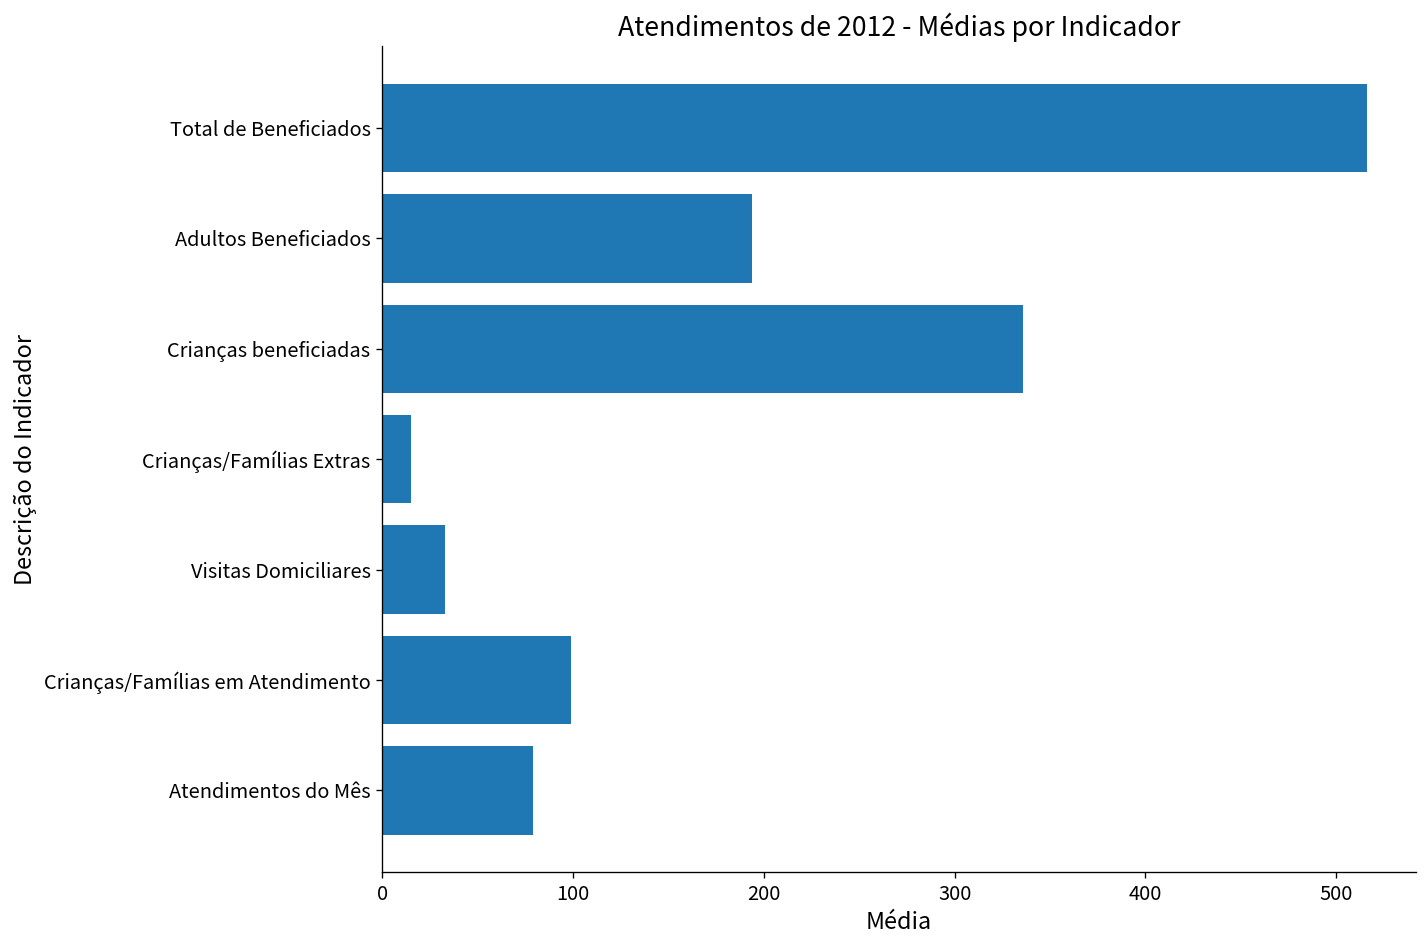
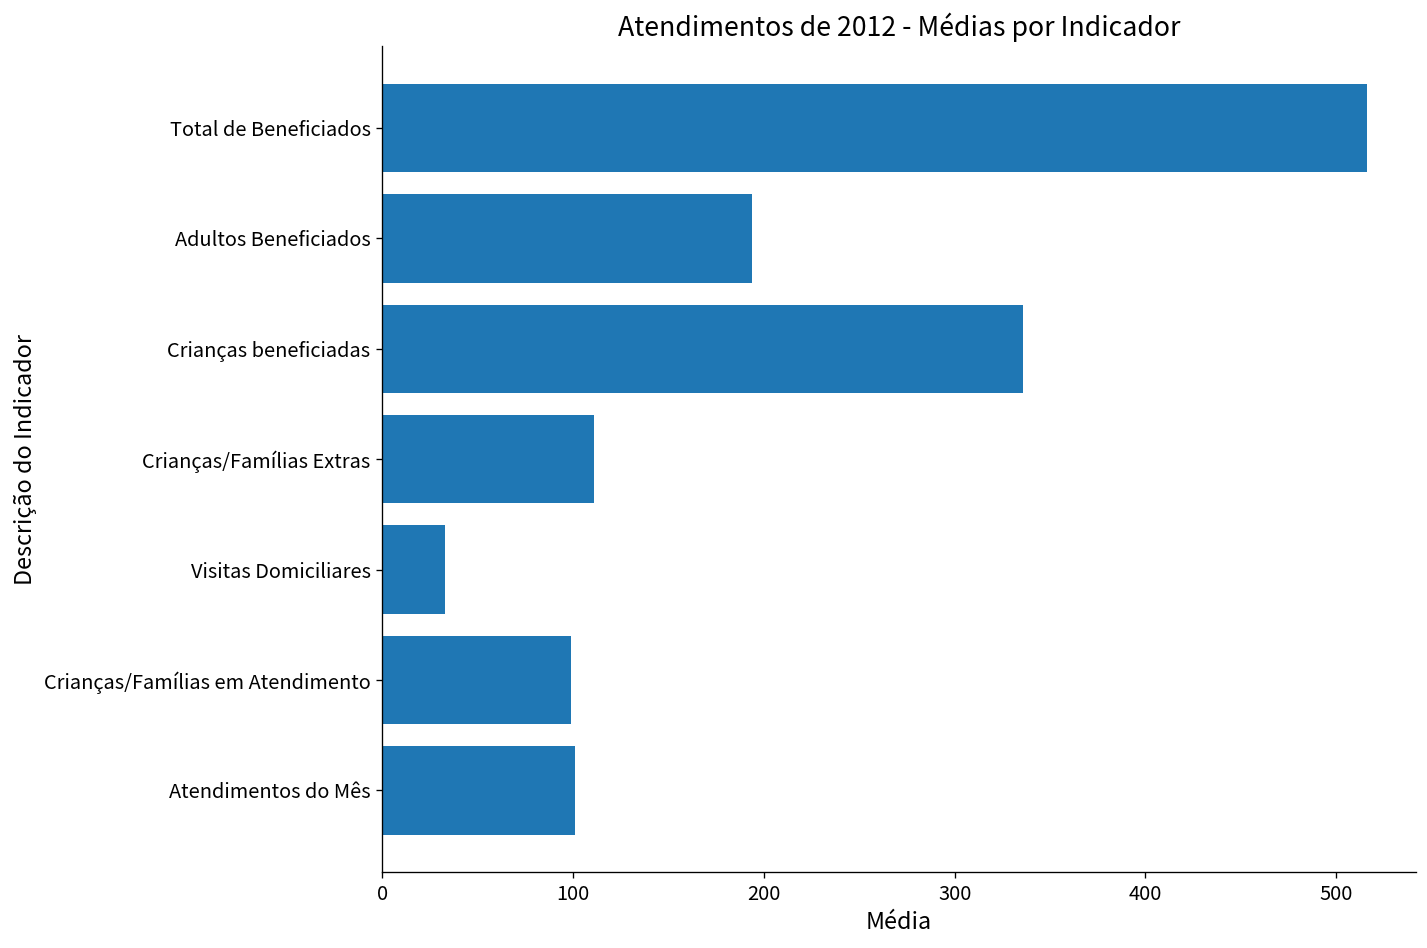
Crianças/Famílias Extras: 15 -> 111
Atendimentos do Mês: 79 -> 101
